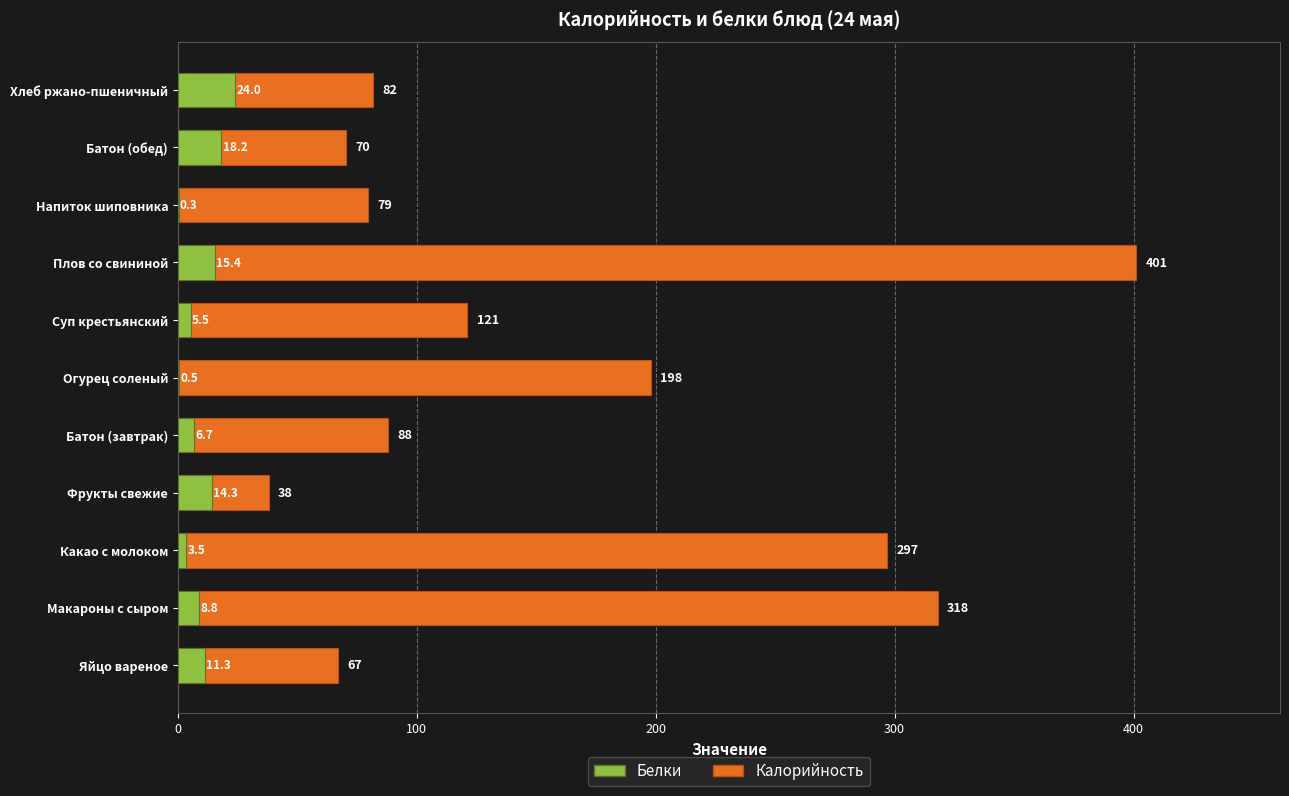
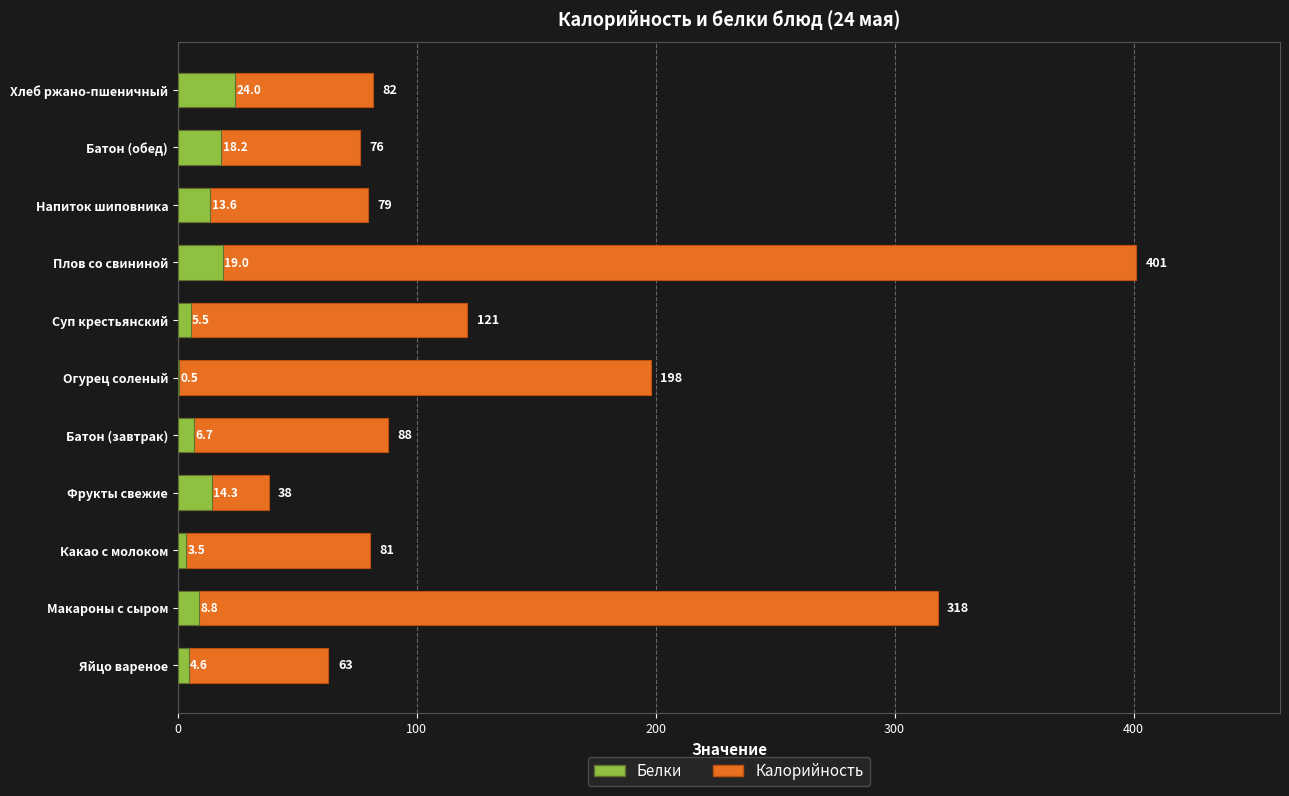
Калорийность, Батон (обед): 70 -> 76
Белки, Напиток шиповника: 0.3 -> 13.6
Белки, Плов со свининой: 15.4 -> 19.0
Калорийность, Какао с молоком: 297 -> 81
Калорийность, Яйцо вареное: 67 -> 63
Белки, Яйцо вареное: 11.3 -> 4.6
